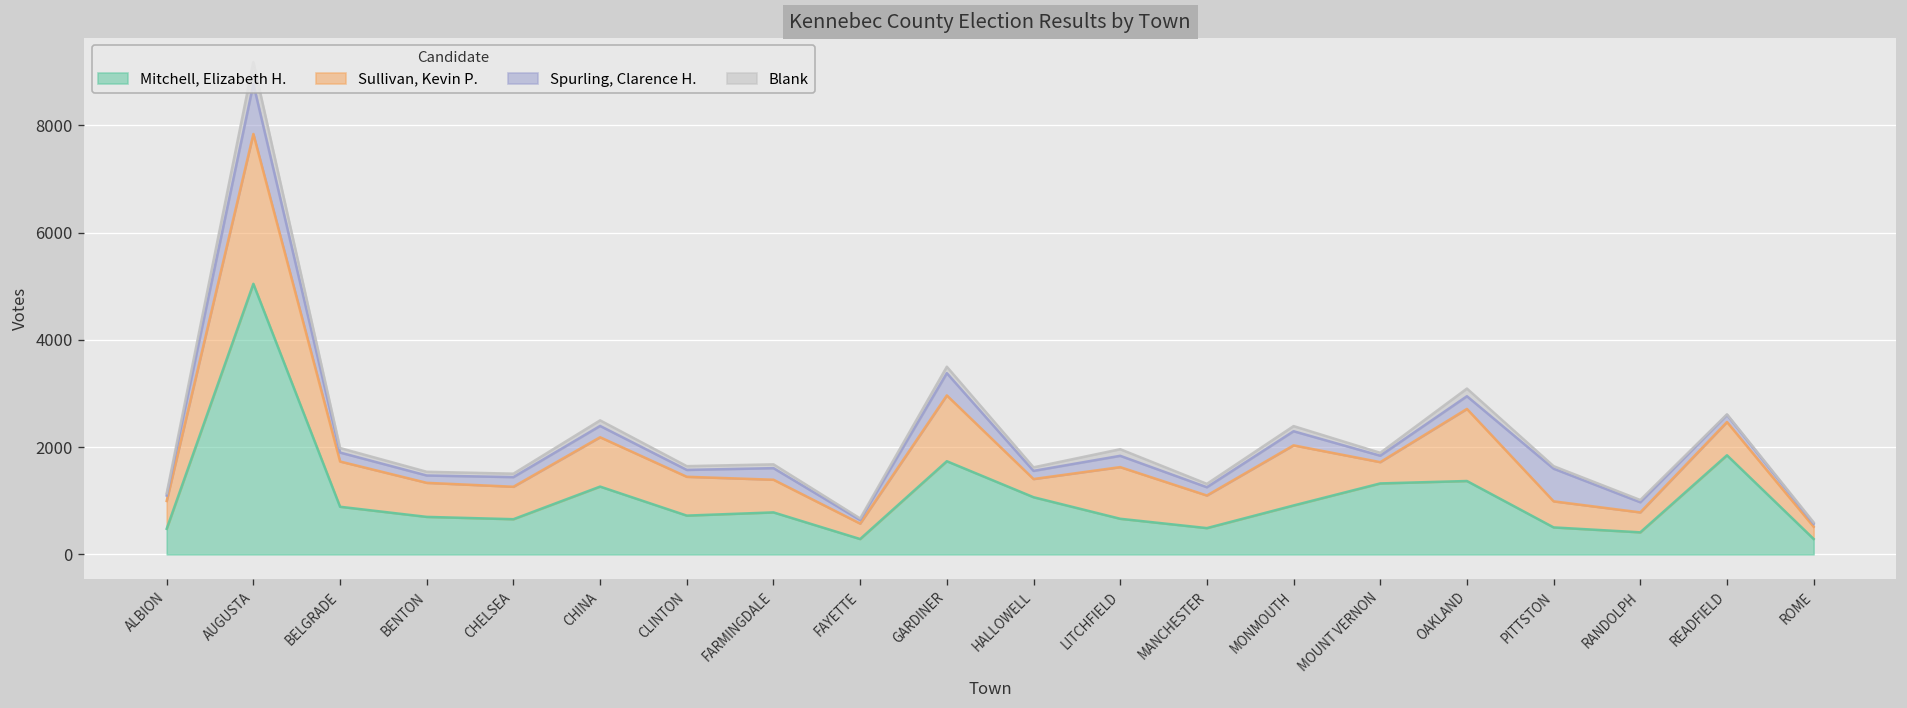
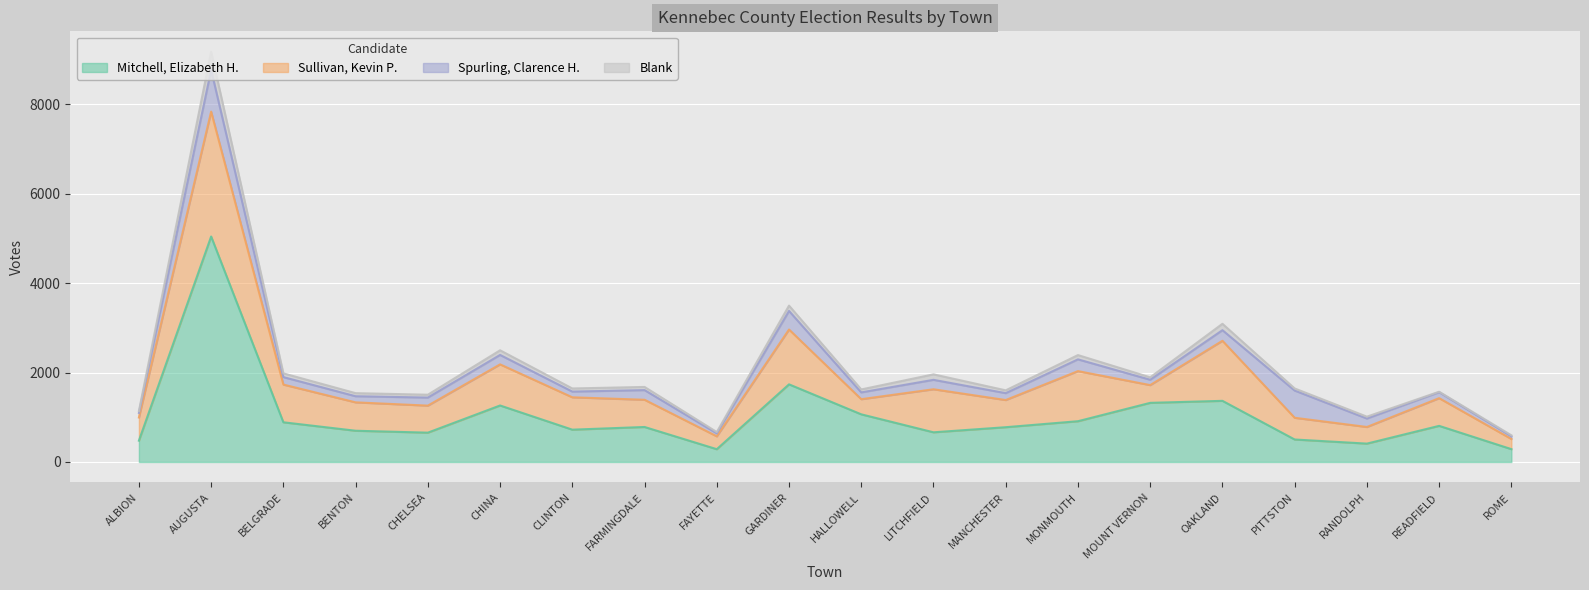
Mitchell, Elizabeth H., MANCHESTER: 500 -> 800
Mitchell, Elizabeth H., READFIELD: 1800 -> 800
